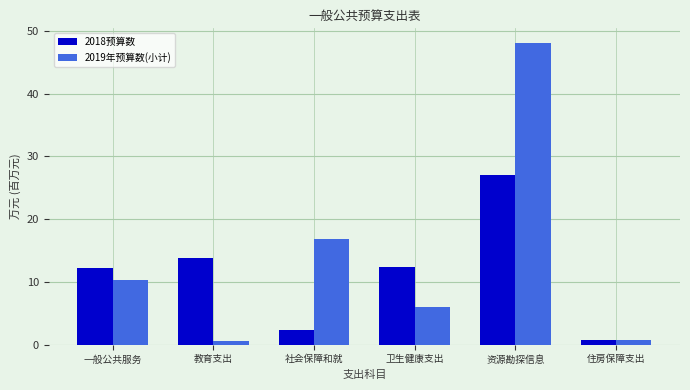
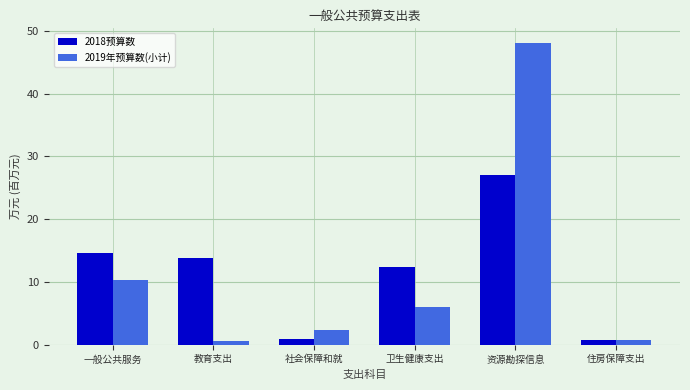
2018预算数, 一般公共服务: 12 -> 15
2018预算数, 社会保障和就: 2 -> 1
2019年预算数(小计), 社会保障和就: 17 -> 2
